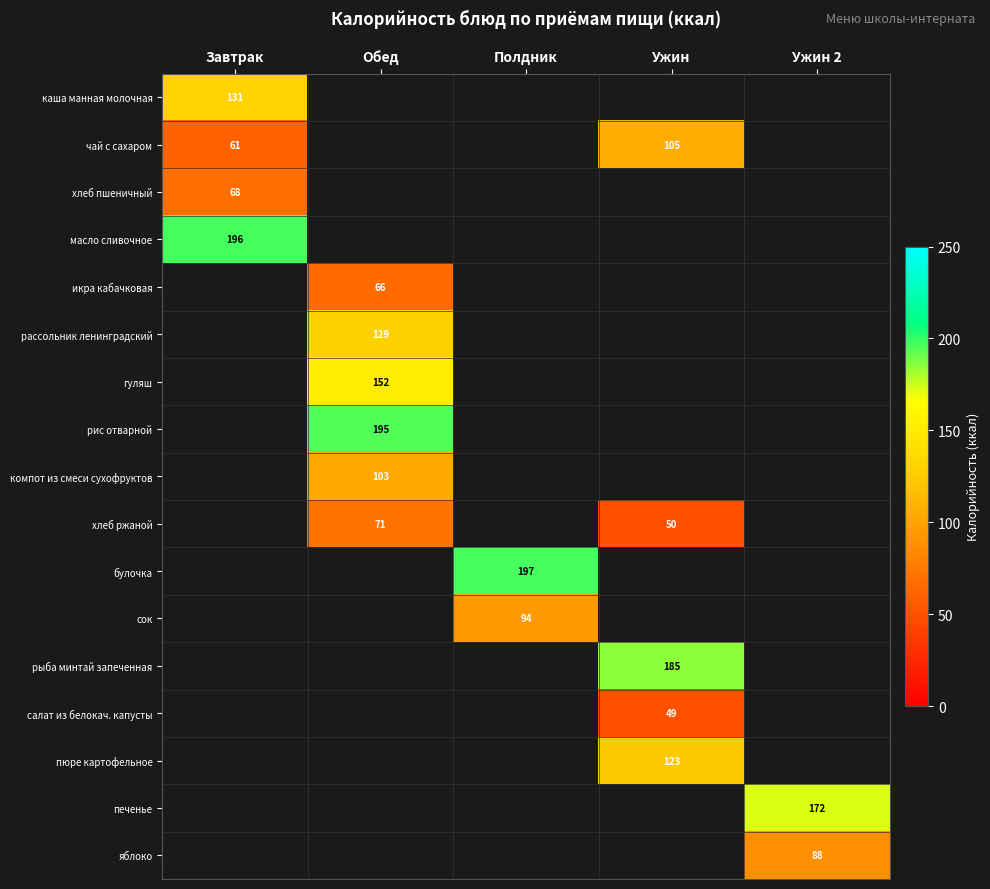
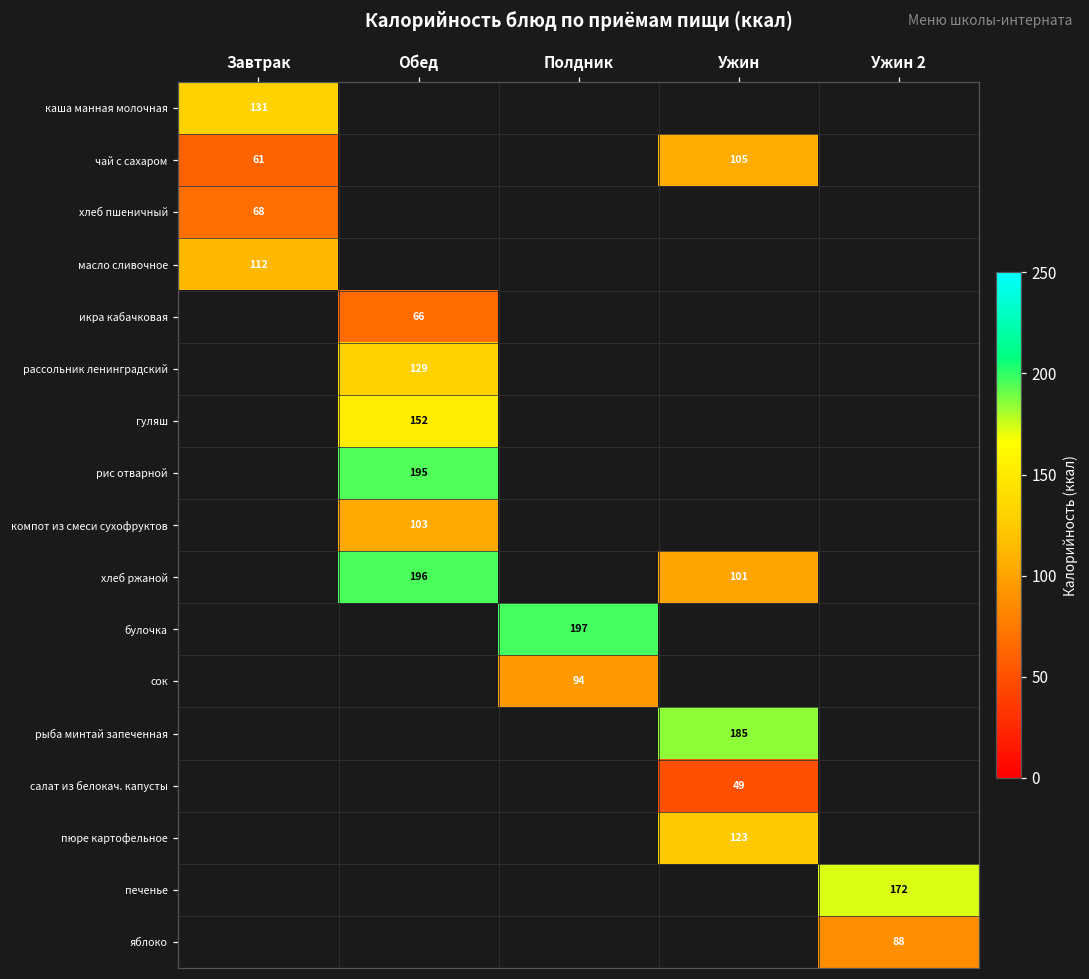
масло сливочное, Завтрак: 196 -> 112
хлеб ржаной, Обед: 71 -> 196
хлеб ржаной, Ужин: 50 -> 101
